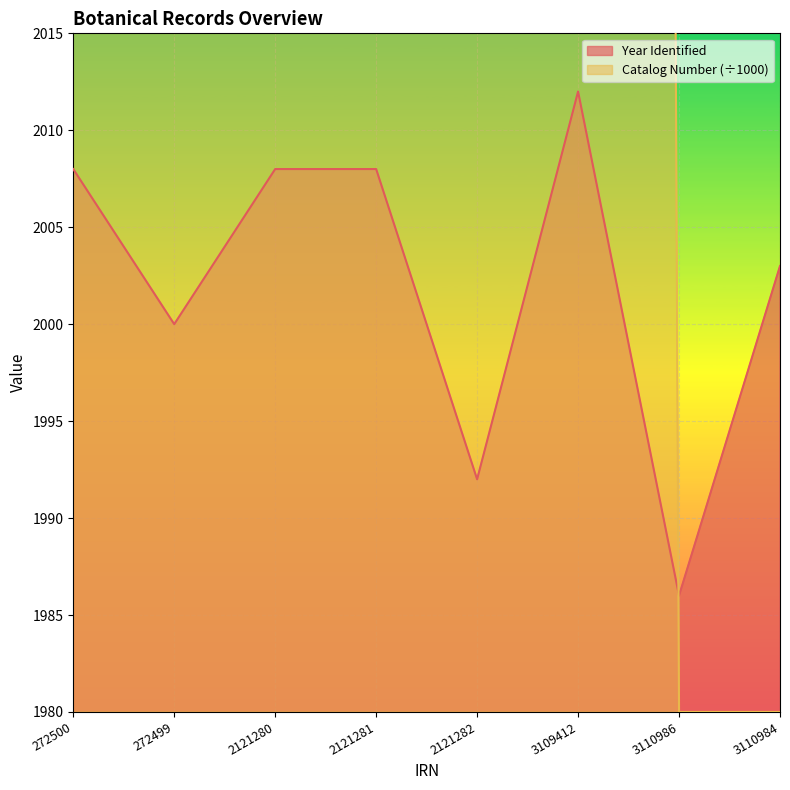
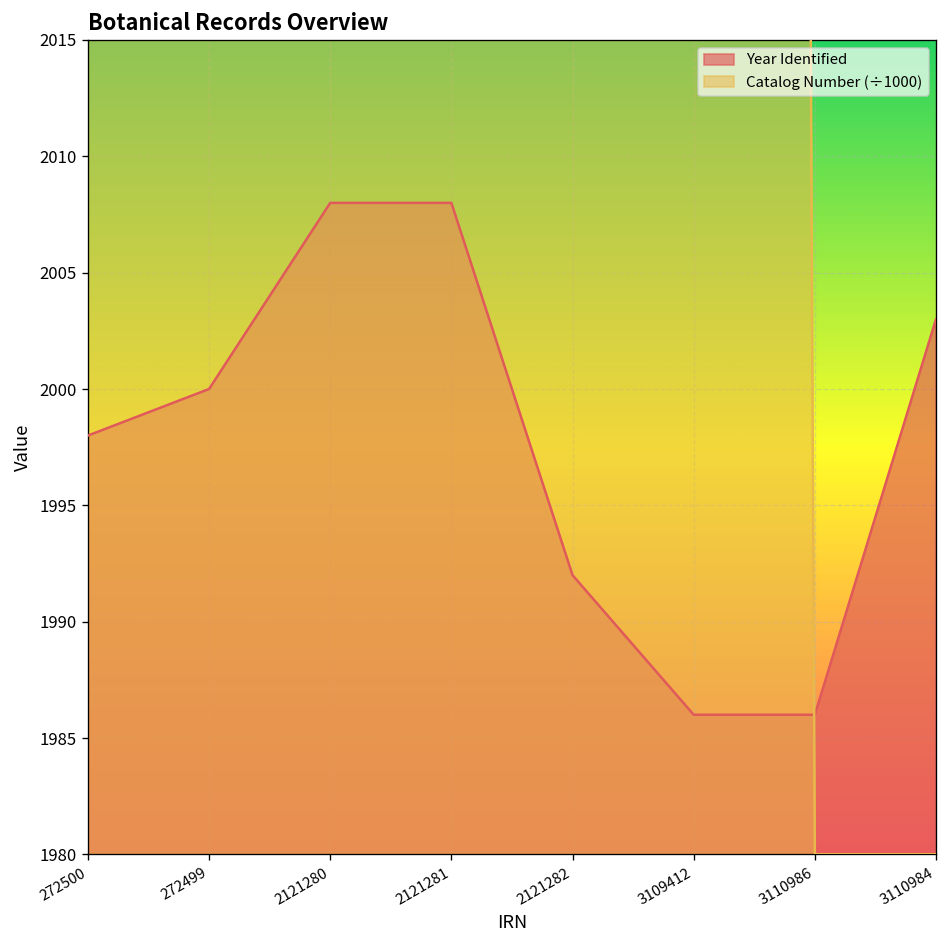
Year Identified, 272500: 2008 -> 1998
Year Identified, 3109412: 2012 -> 1986
